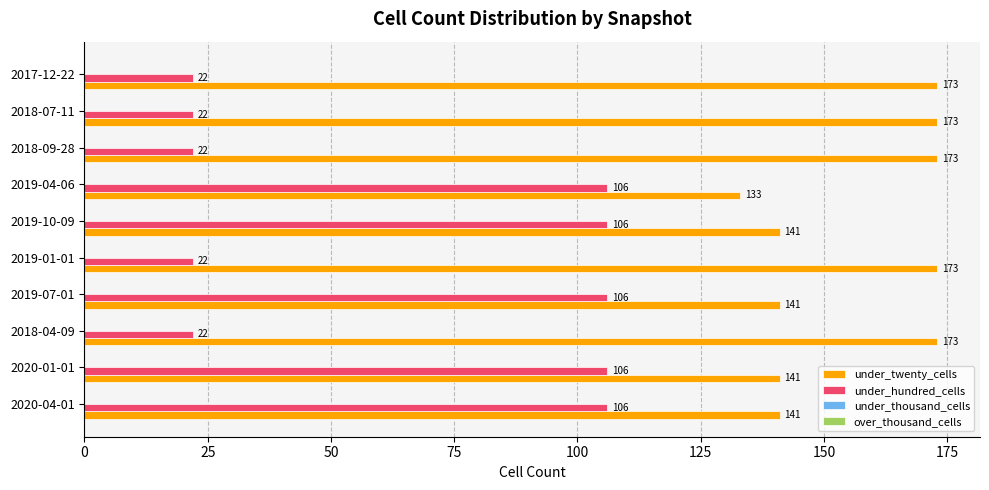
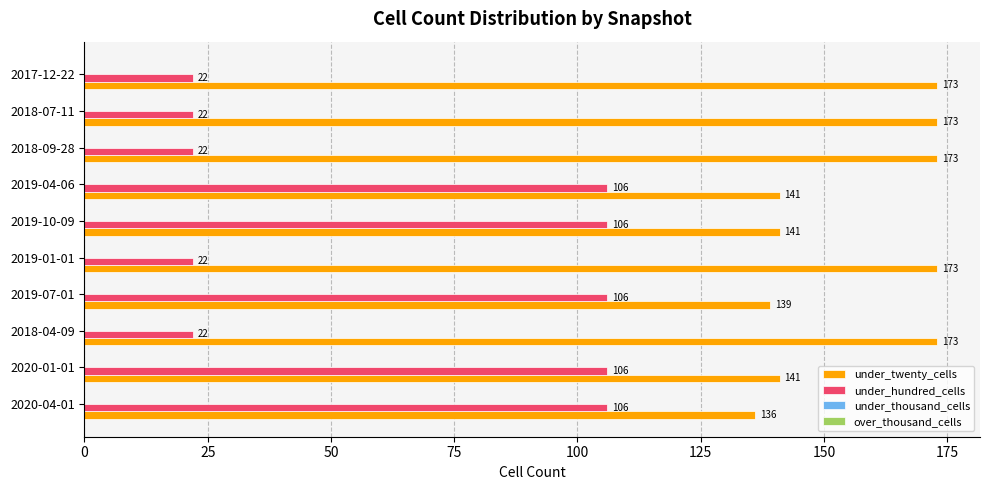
under_twenty_cells, 2019-04-06: 133 -> 141
under_twenty_cells, 2019-07-01: 141 -> 139
under_twenty_cells, 2020-04-01: 141 -> 136
